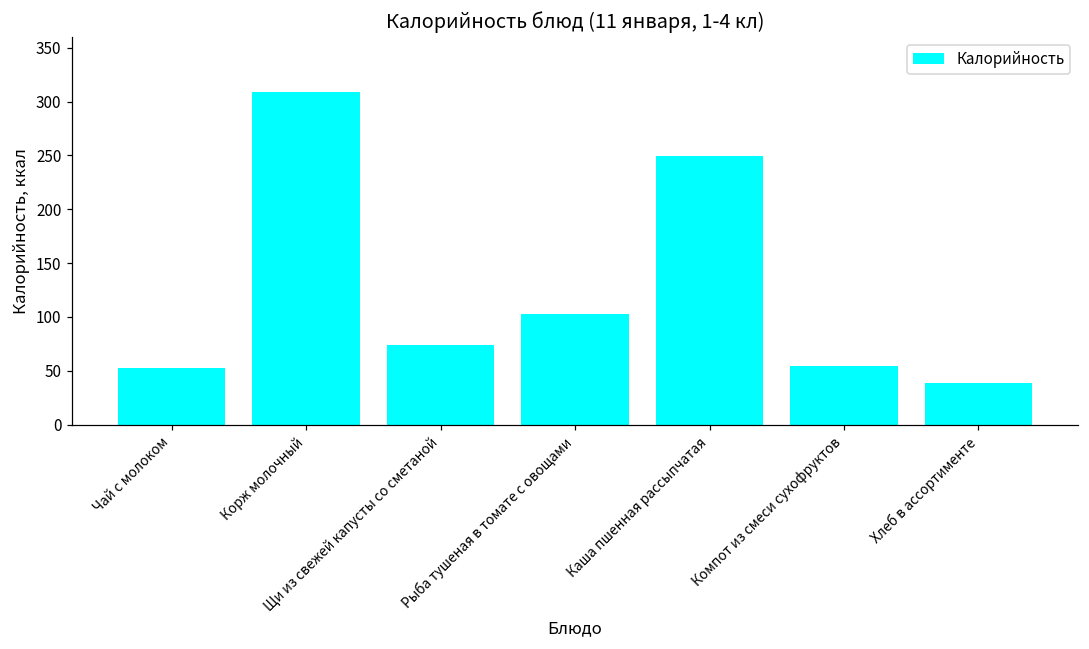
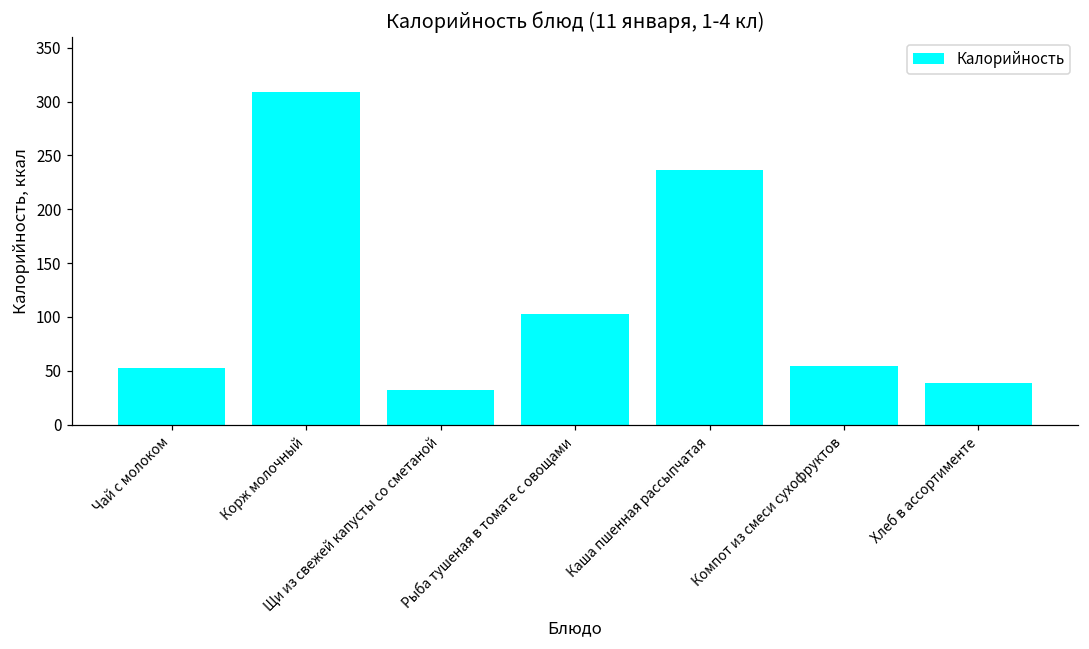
Щи из свежей капусты со сметаной: 70 -> 30
Каша пшенная рассыпчатая: 250 -> 240
